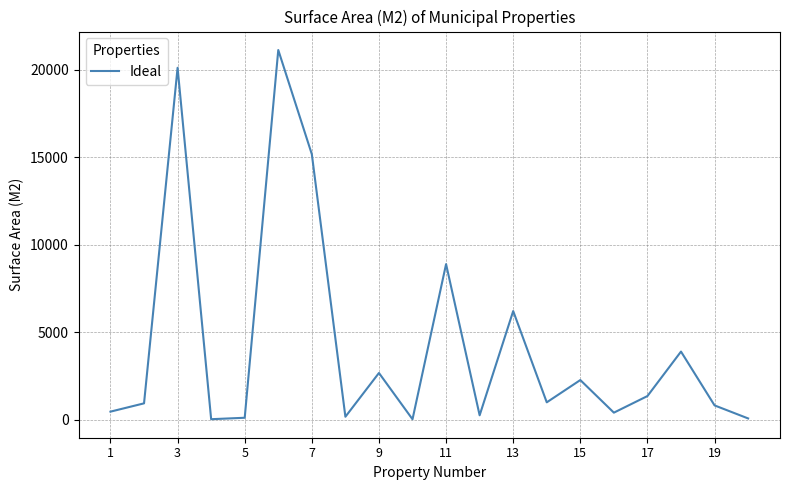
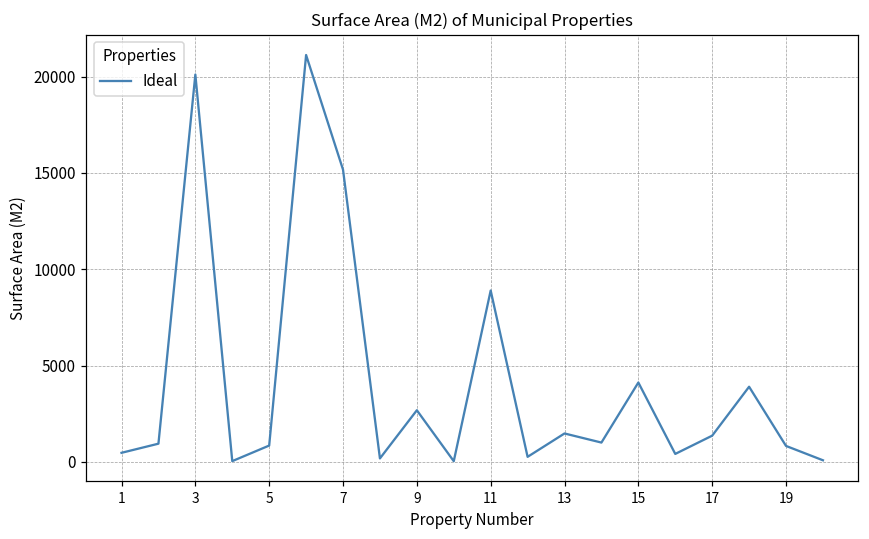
5: 100 -> 800
13: 6200 -> 1500
15: 2300 -> 4100
